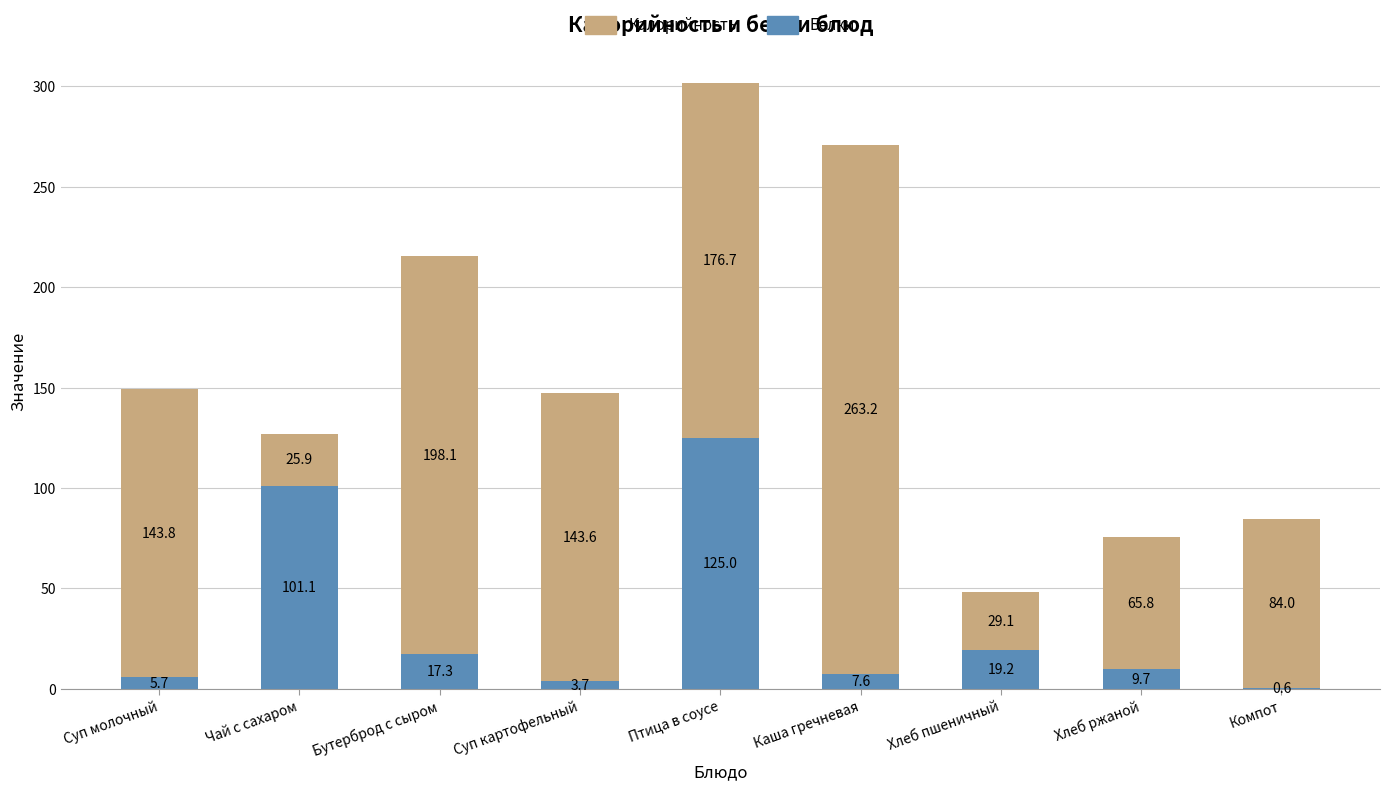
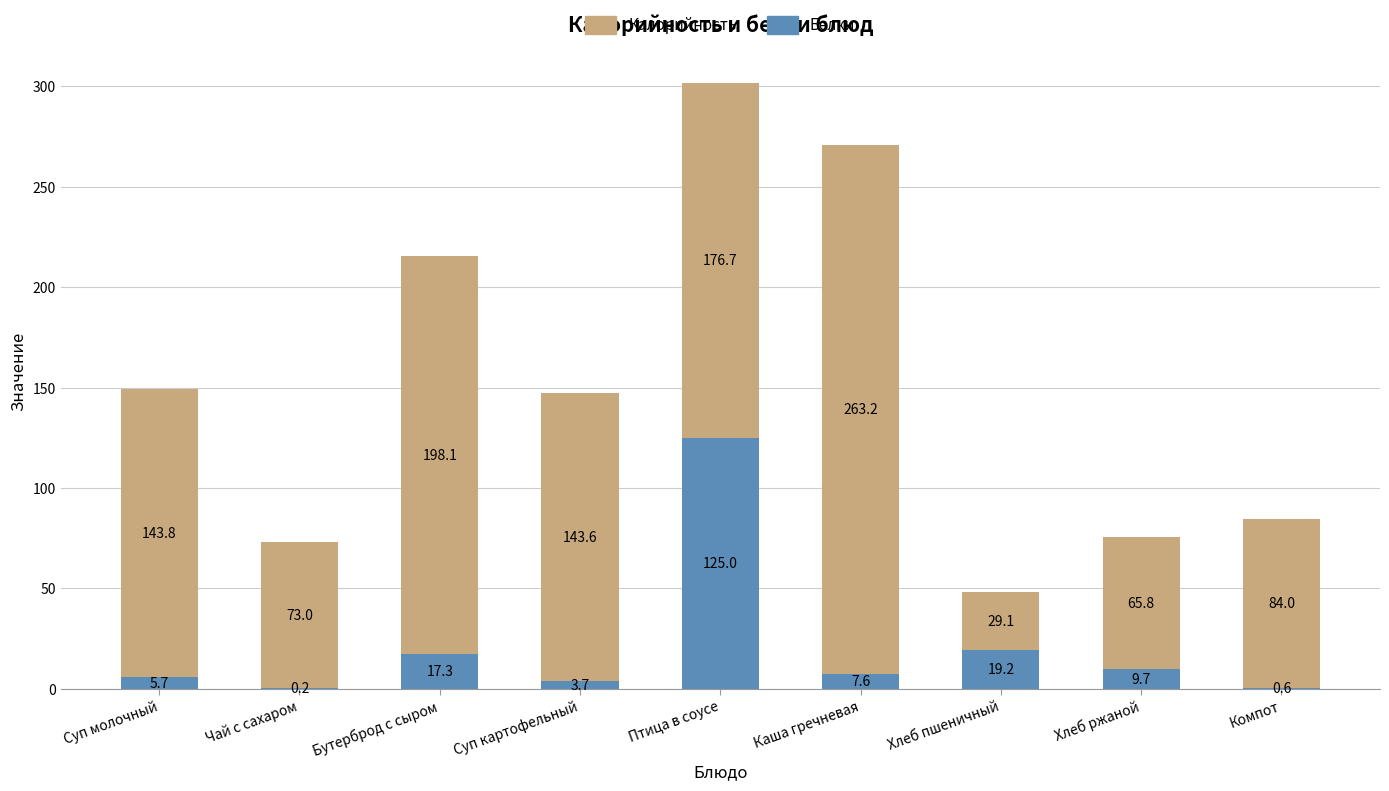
Белки, Чай с сахаром: 101.1 -> 0.2
Калорийность, Чай с сахаром: 25.9 -> 73.0
